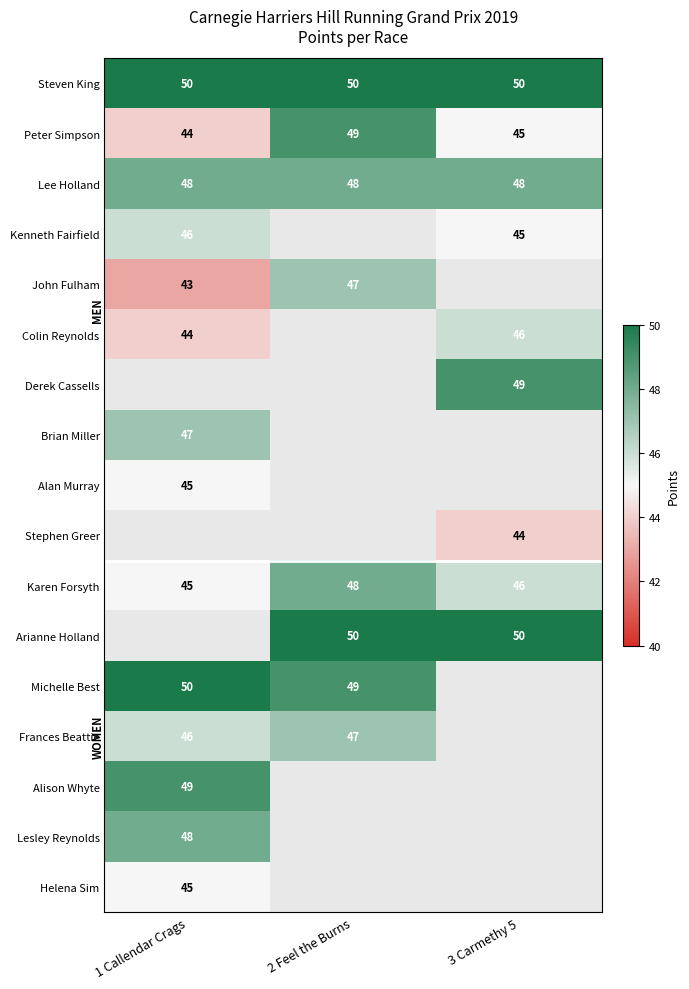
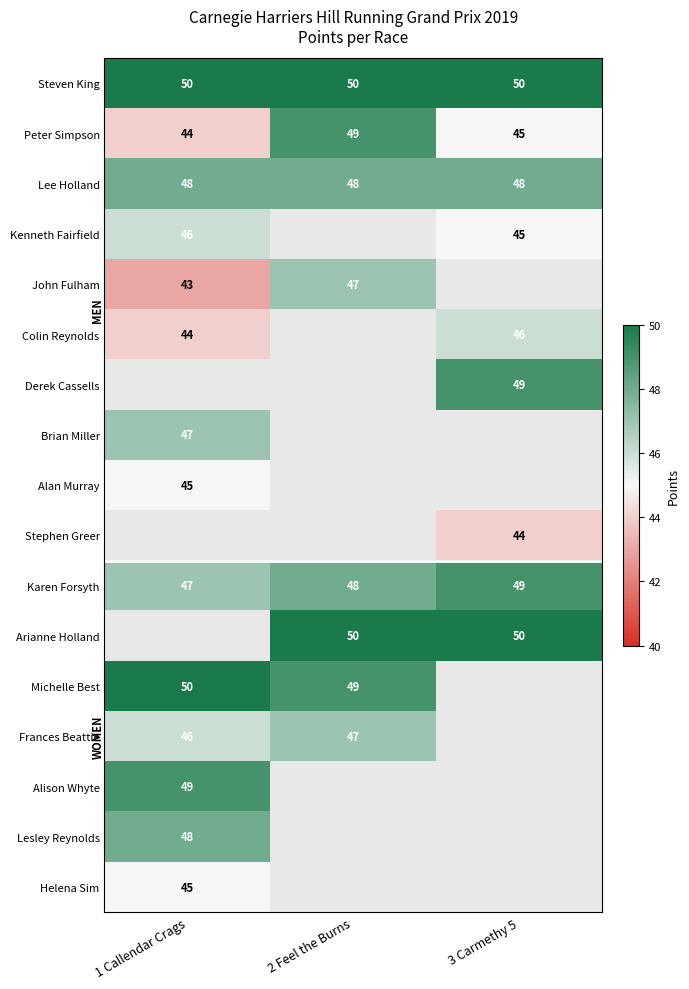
Karen Forsyth, 1 Callendar Crags: 45 -> 47
Karen Forsyth, 3 Carmethy 5: 46 -> 49
